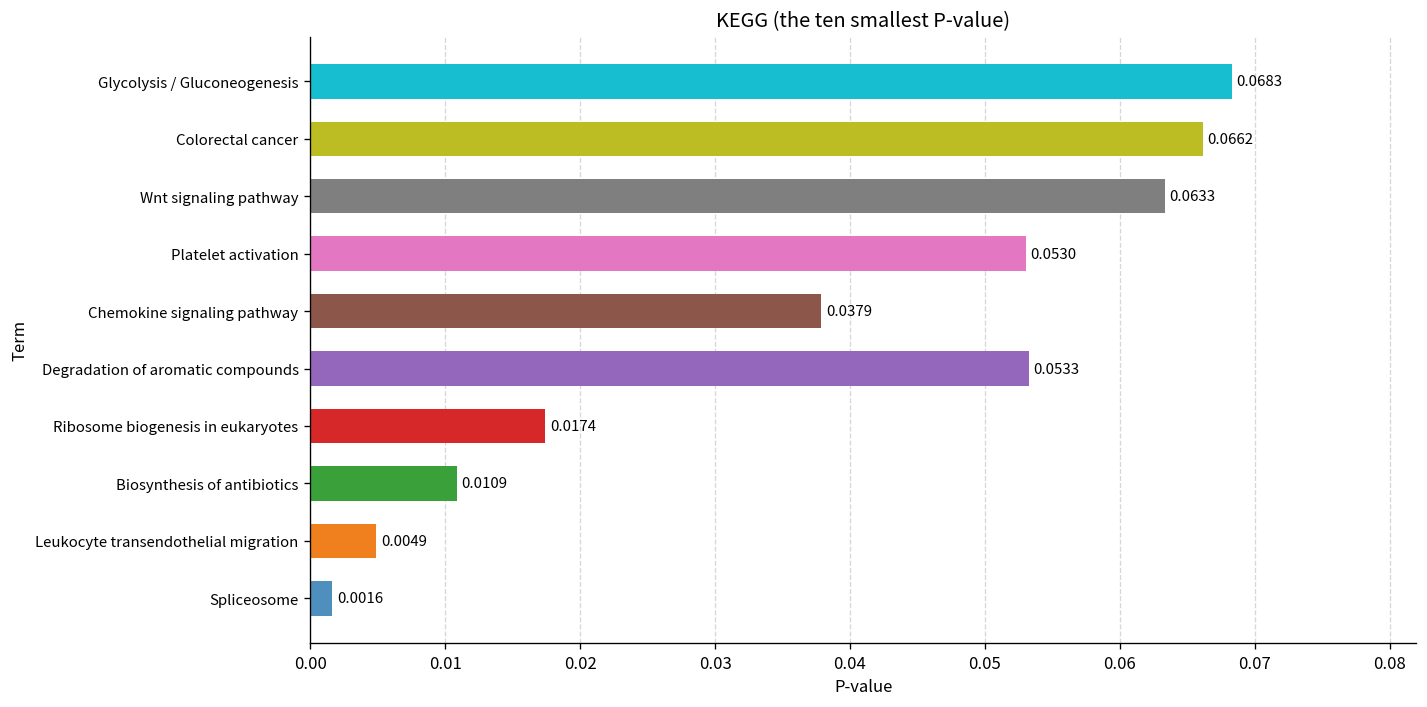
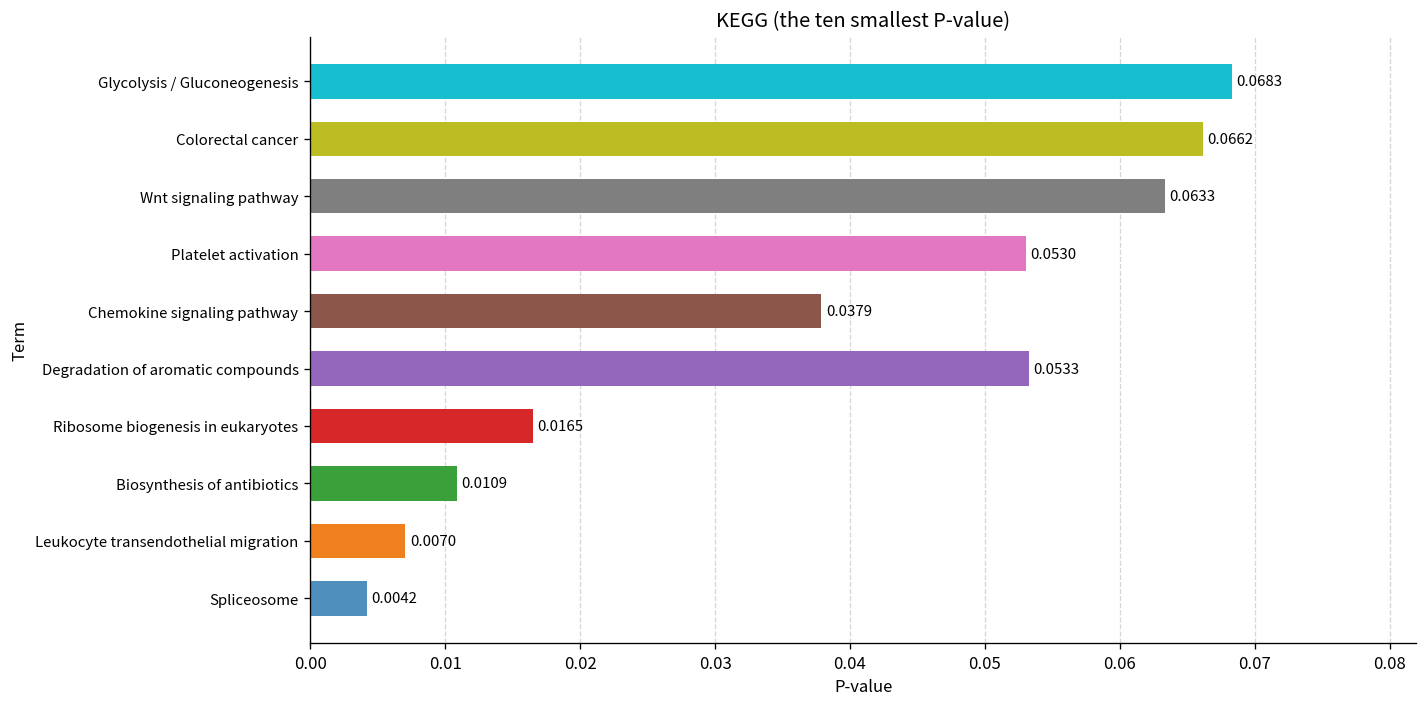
Ribosome biogenesis in eukaryotes: 0.0174 -> 0.0165
Leukocyte transendothelial migration: 0.0049 -> 0.0070
Spliceosome: 0.0016 -> 0.0042
